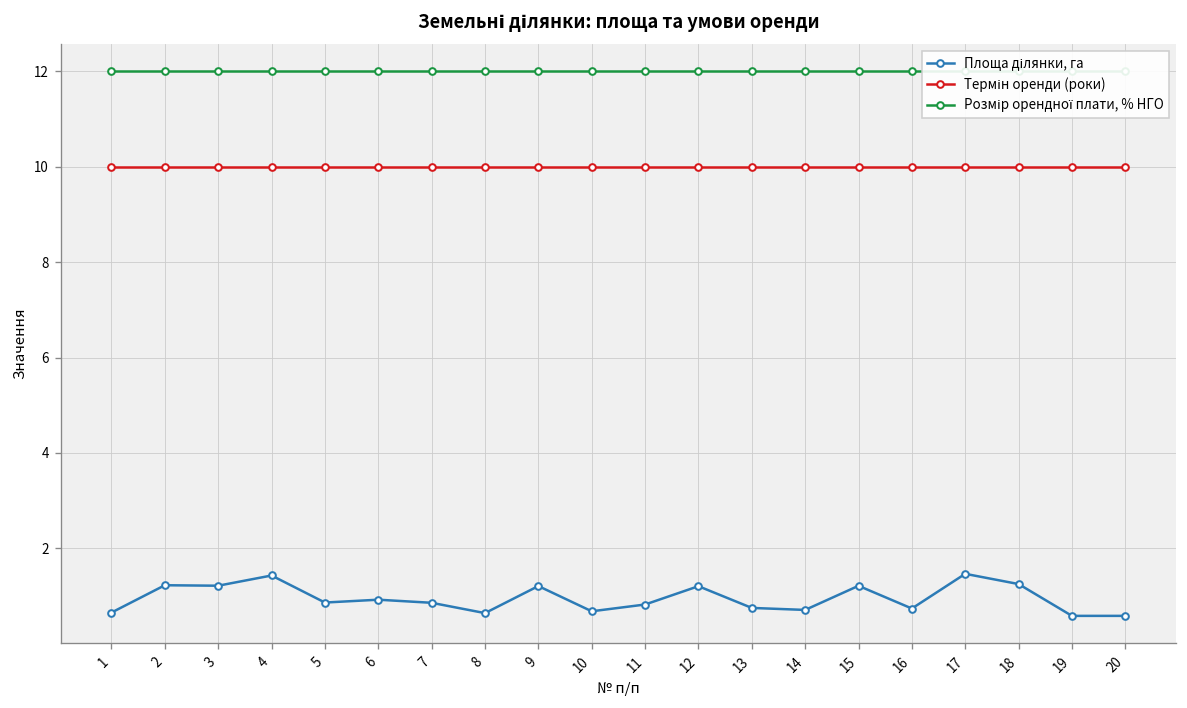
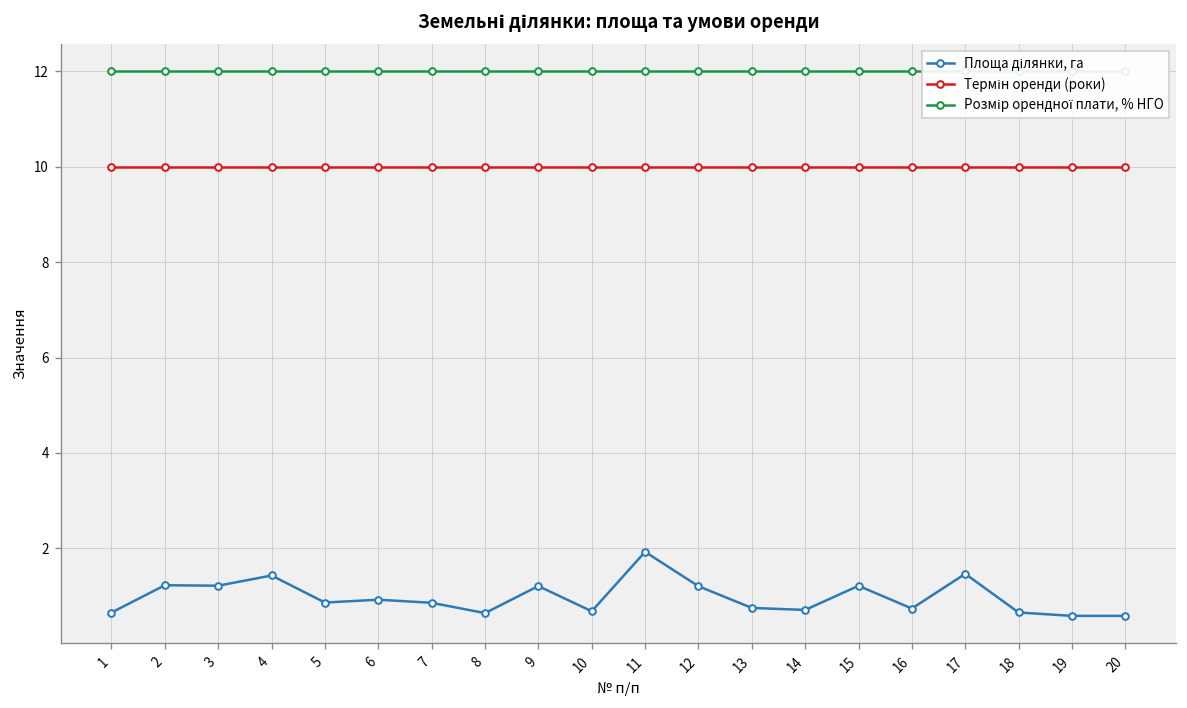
Площа ділянки, га, 11: 0.8 -> 1.9
Площа ділянки, га, 18: 1.3 -> 0.7
